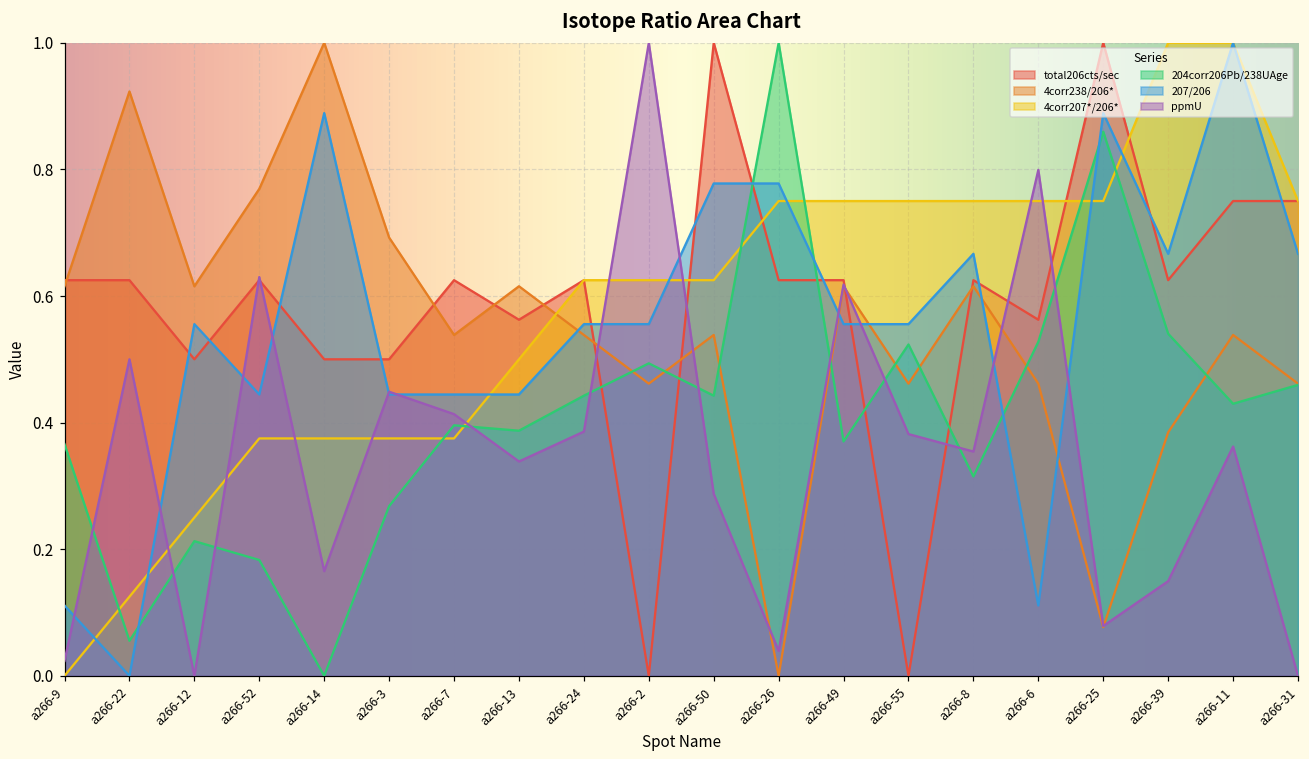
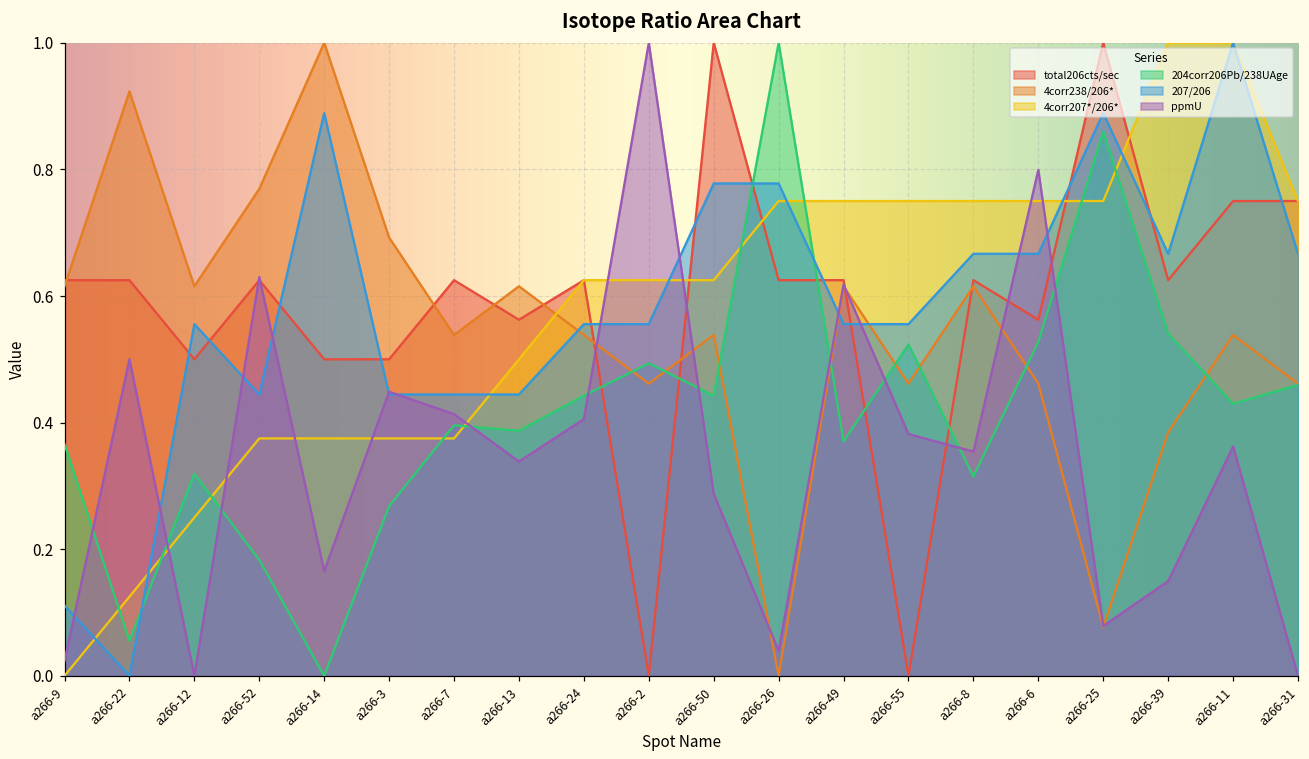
204corr206Pb/238UAge, a266-12: 0.21 -> 0.32
ppmU, a266-24: 0.39 -> 0.41
207/206, a266-6: 0.11 -> 0.67
